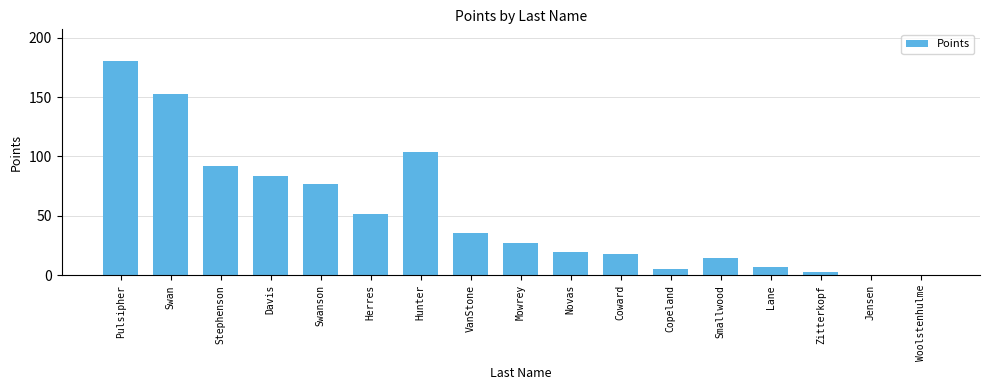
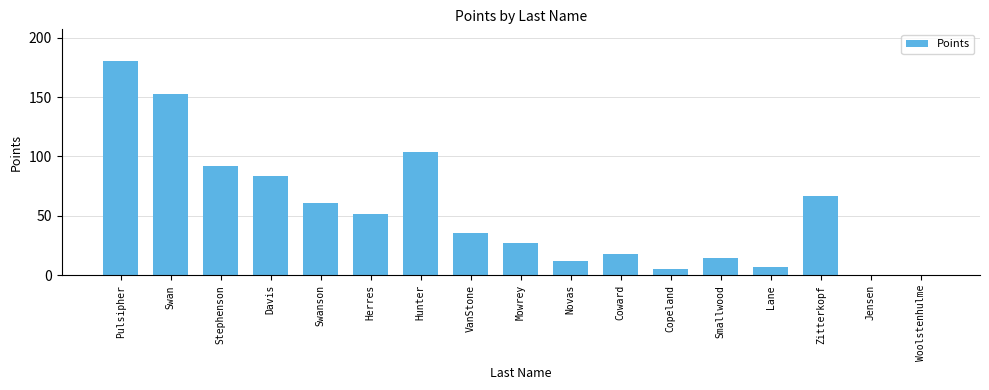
Swanson: 77 -> 61
Novas: 20 -> 12
Zitterkopf: 3 -> 67
